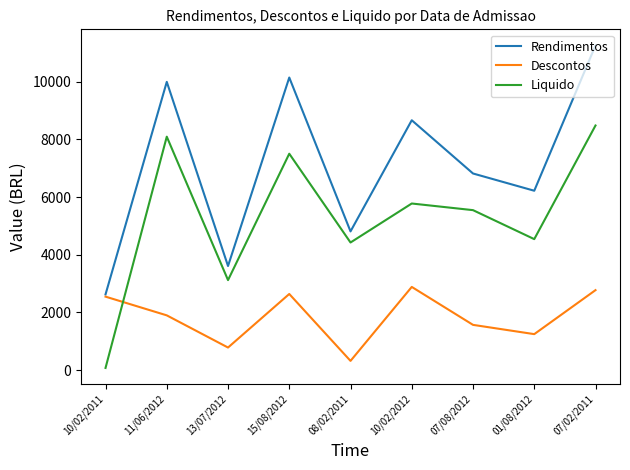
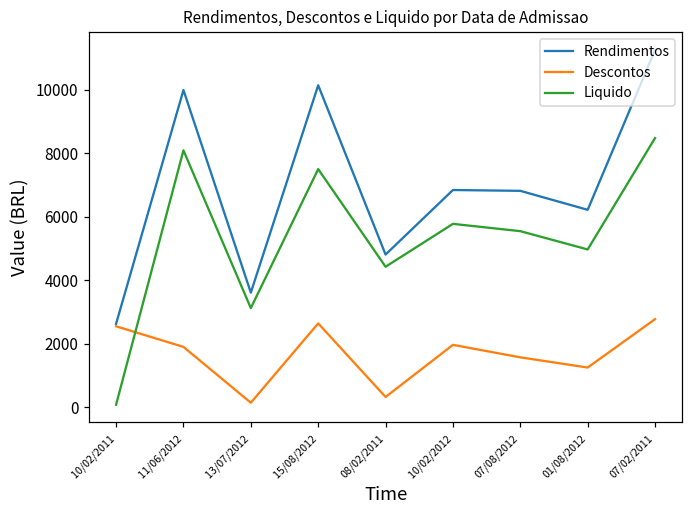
Descontos, 13/07/2012: 800 -> 100
Rendimentos, 10/02/2012: 8700 -> 6800
Descontos, 10/02/2012: 2900 -> 2000
Liquido, 01/08/2012: 4500 -> 5000
